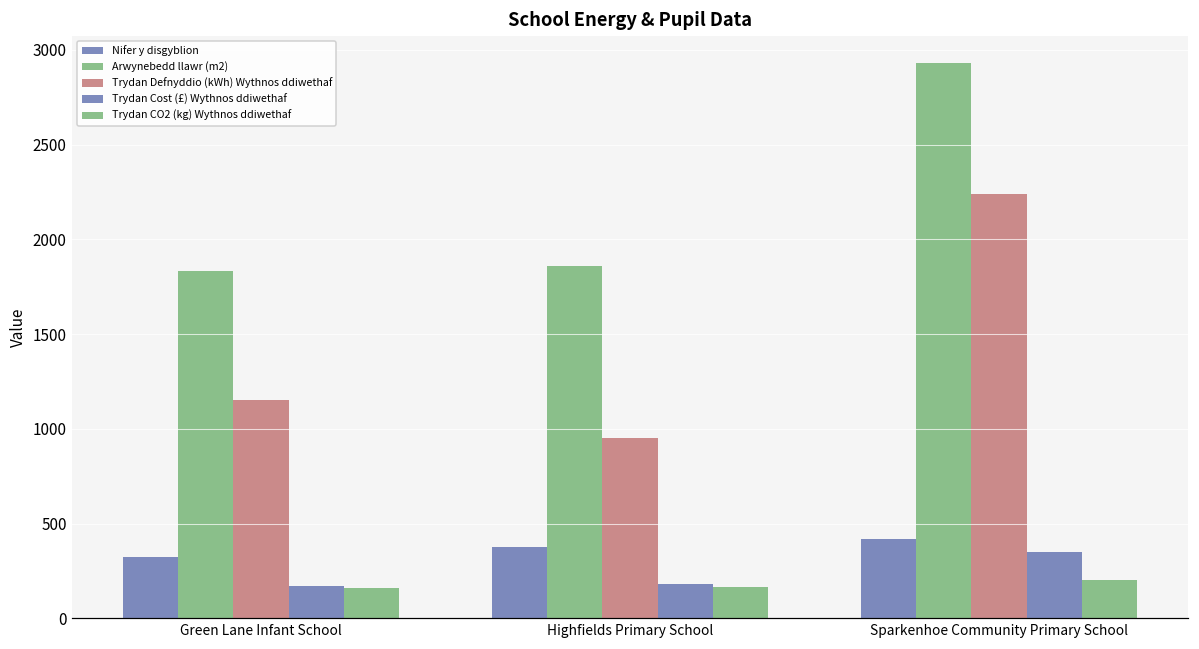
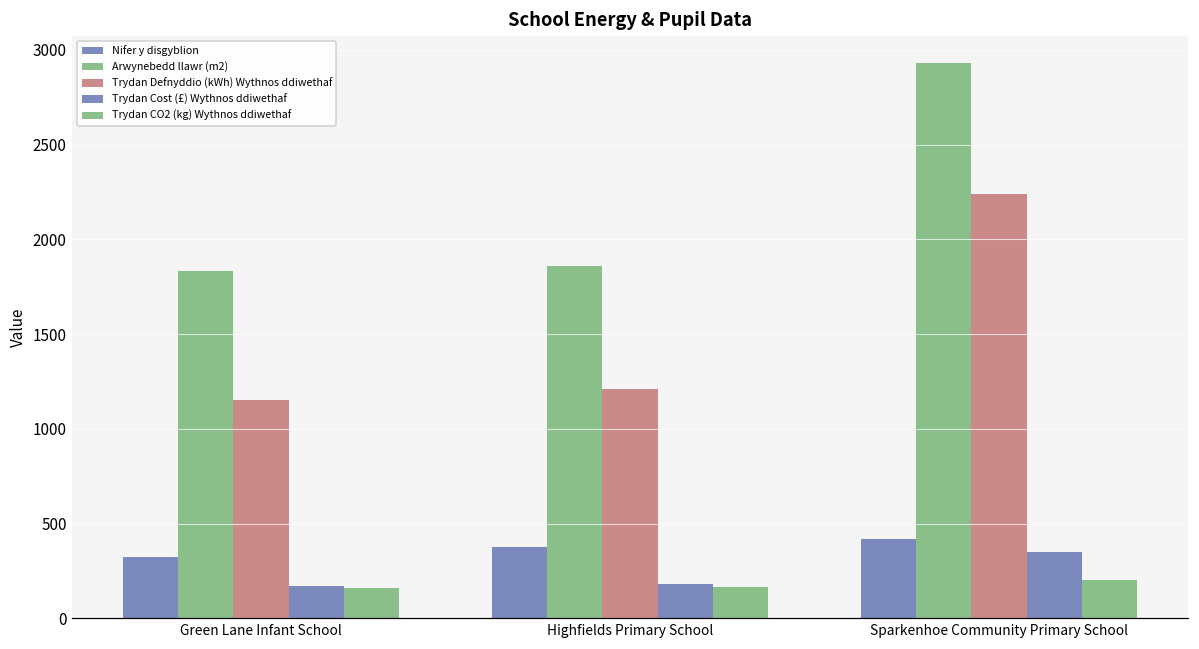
Trydan Defnyddio (kWh) Wythnos ddiwethaf, Highfields Primary School: 950 -> 1210
